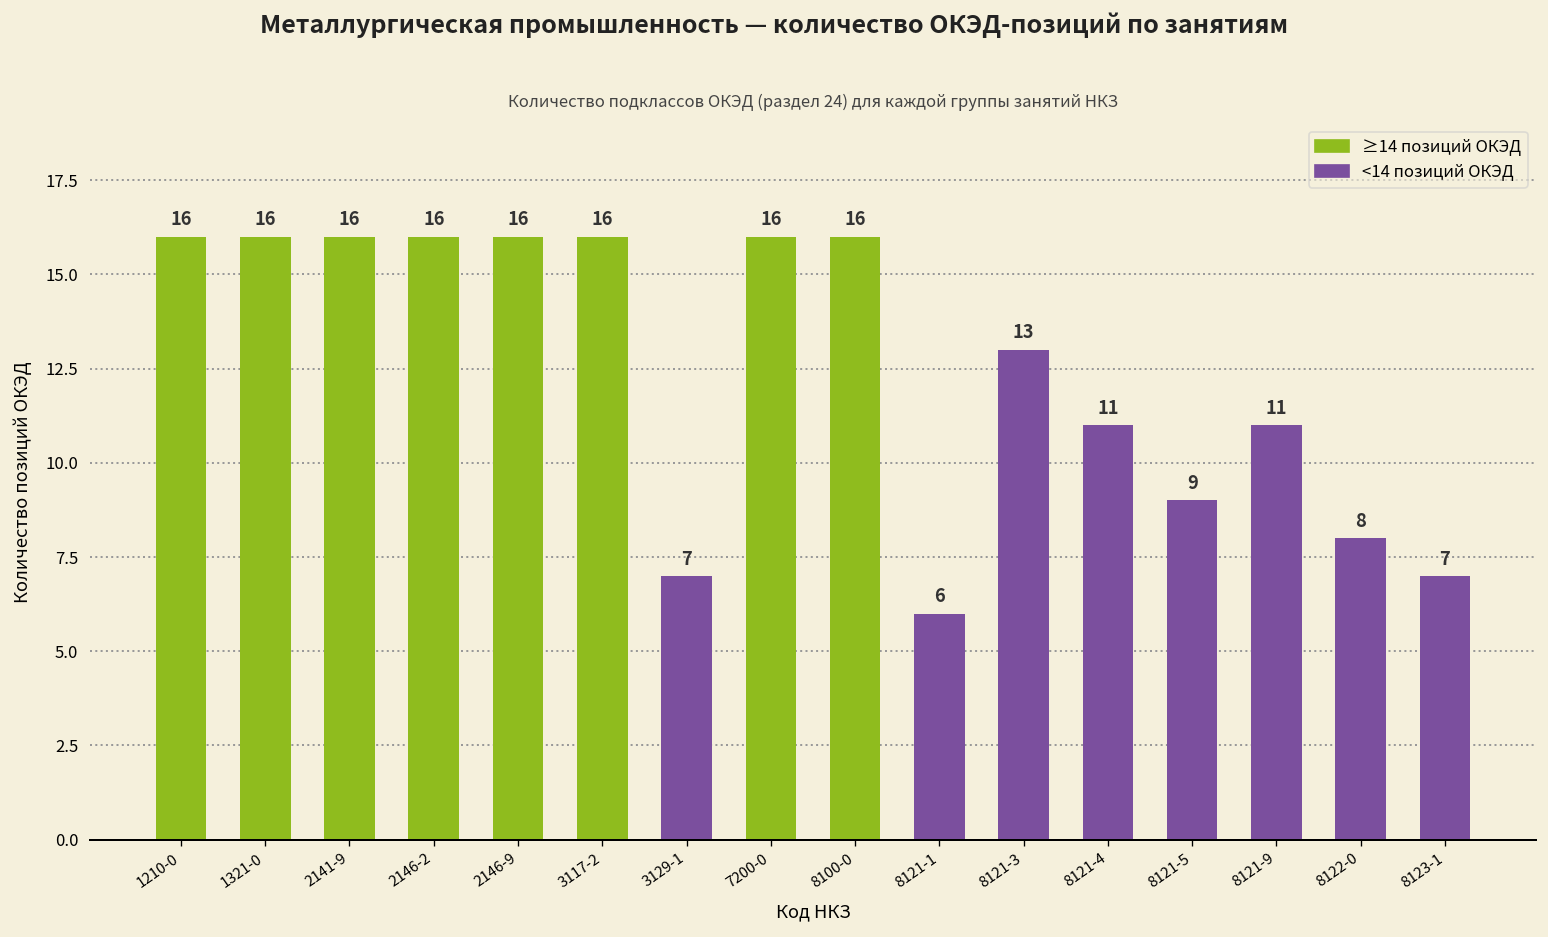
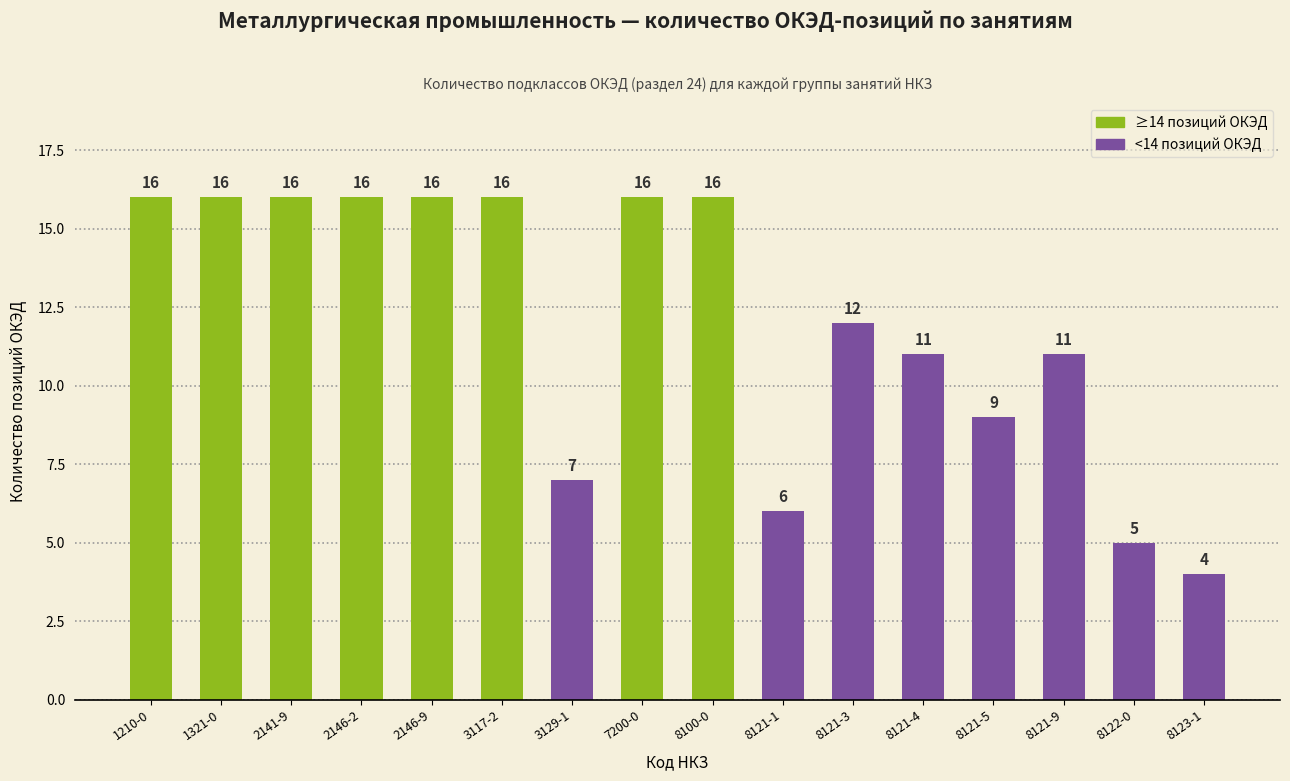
8121-3: 13 -> 12
8122-0: 8 -> 5
8123-1: 7 -> 4
